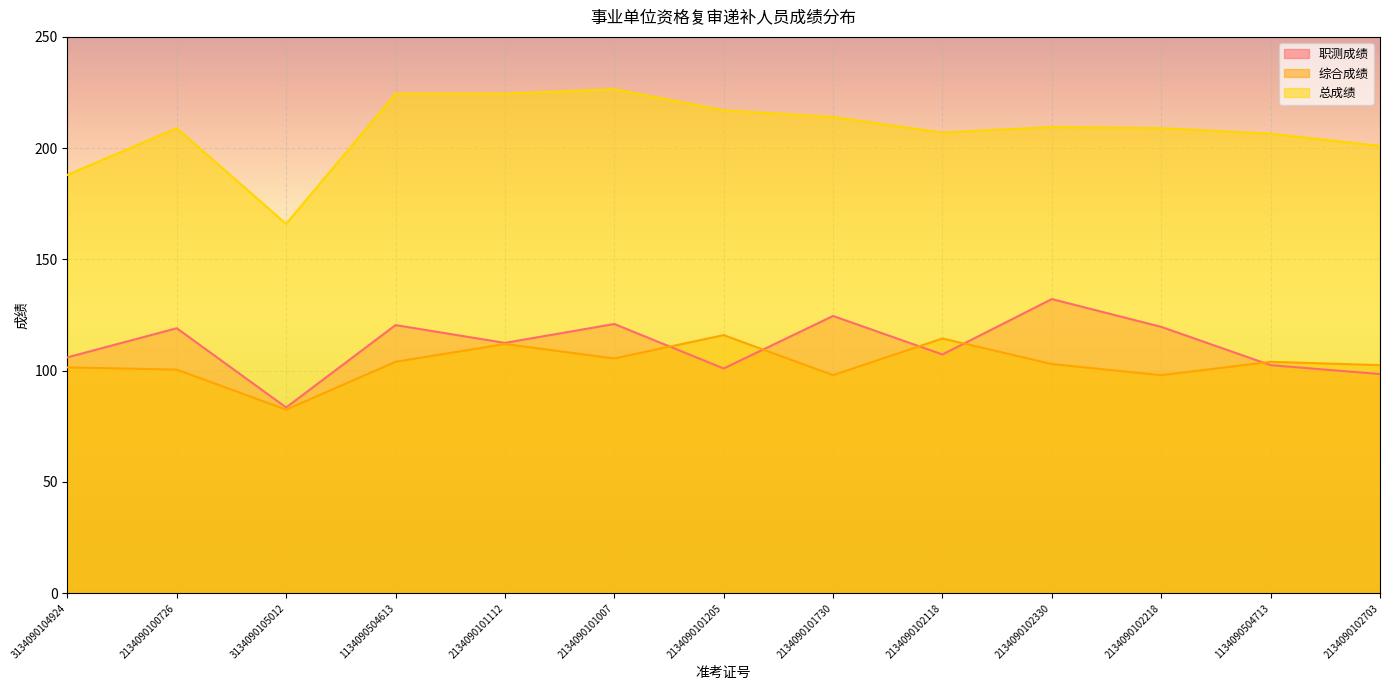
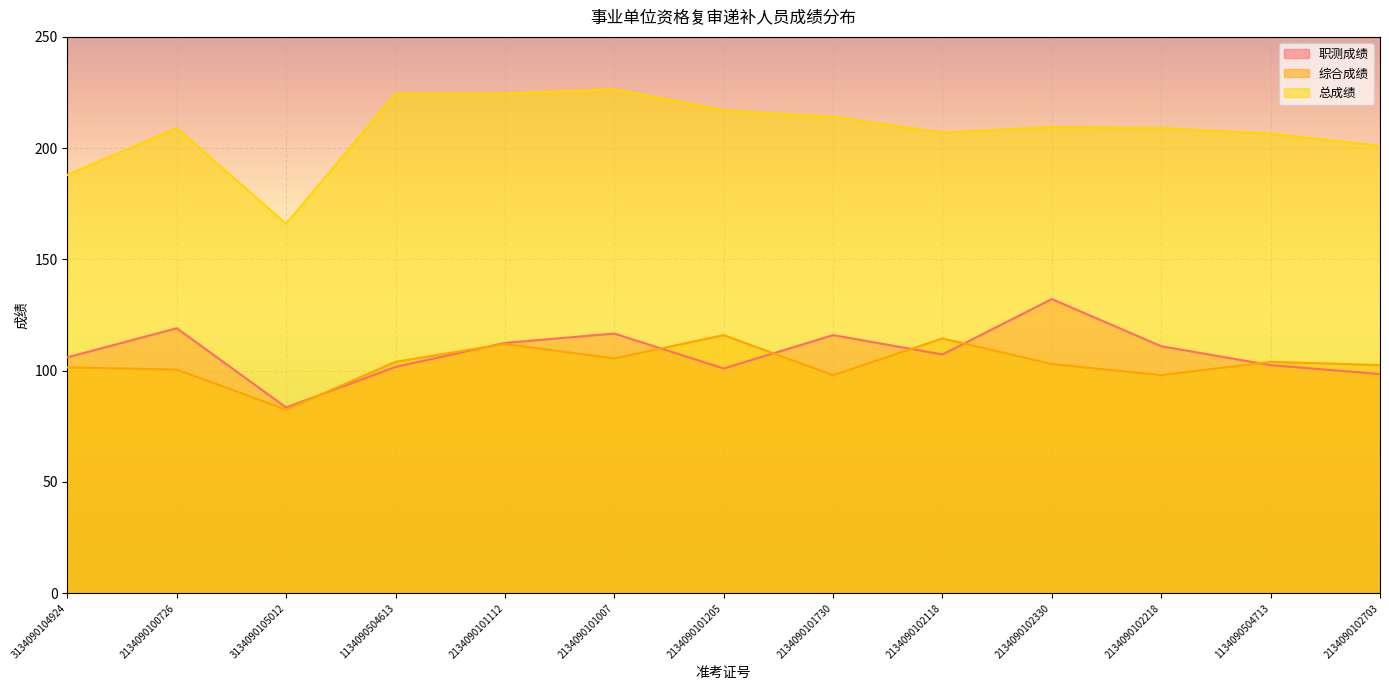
职测成绩, 1134090504613: 121 -> 102
职测成绩, 2134090101007: 121 -> 117
职测成绩, 2134090101730: 125 -> 116
职测成绩, 2134090102218: 120 -> 111
